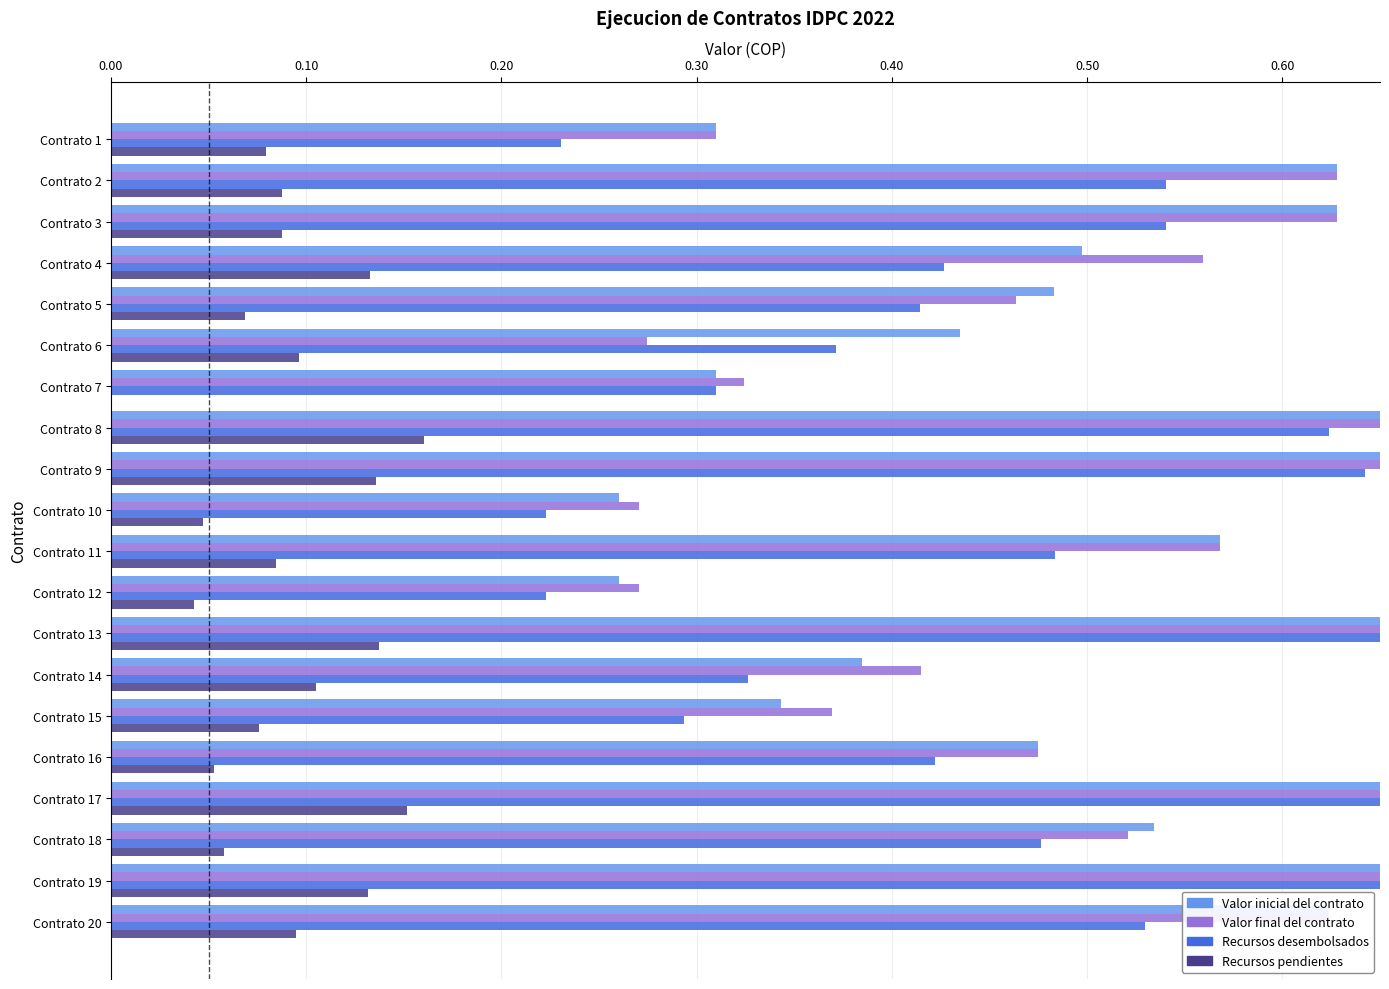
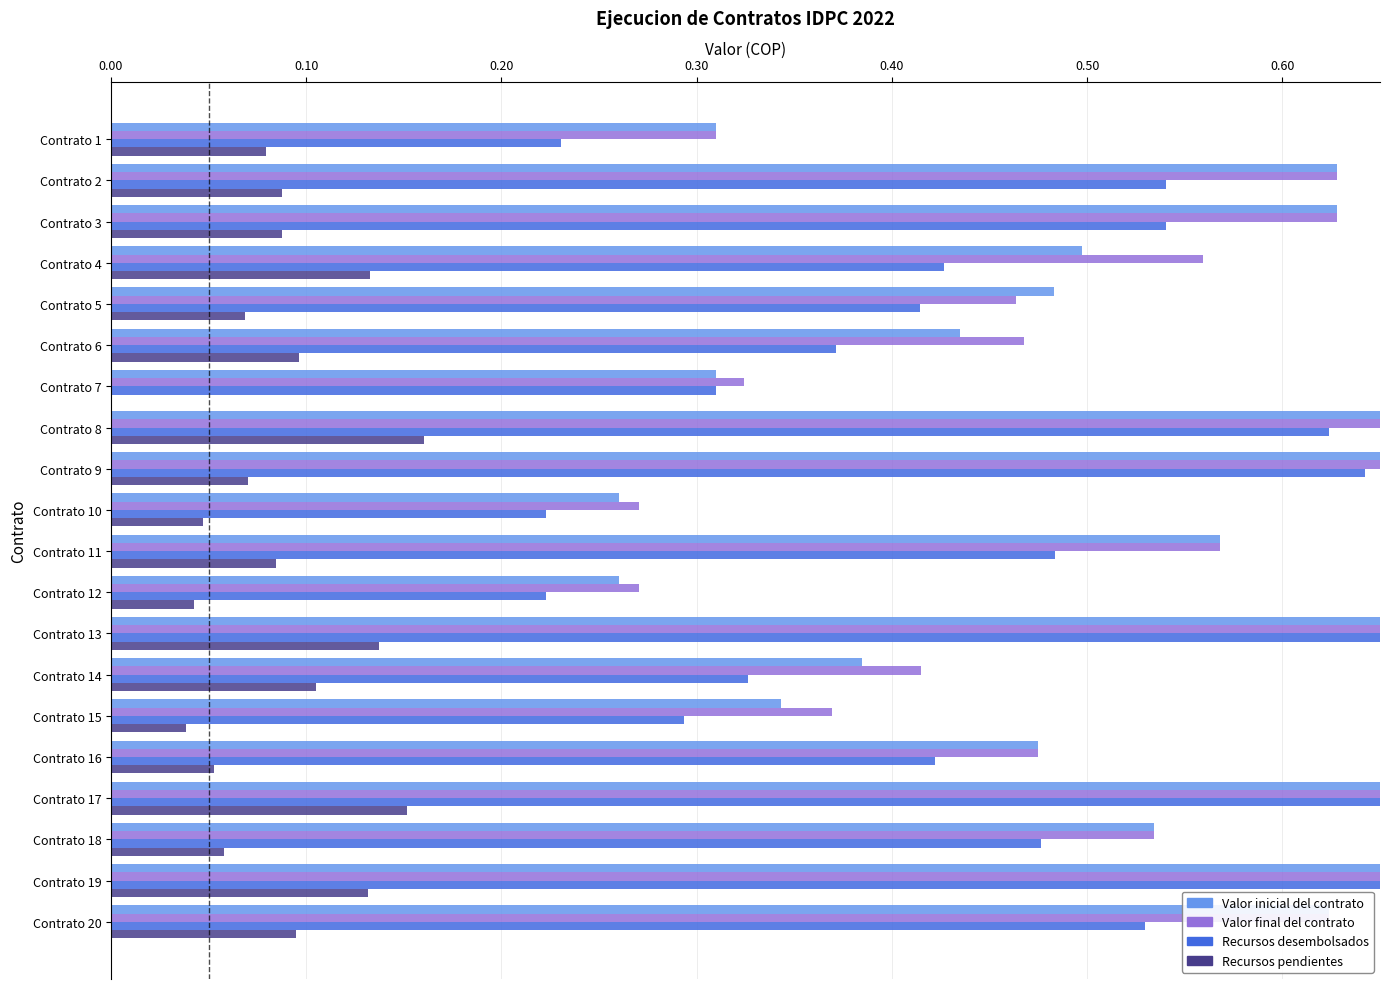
Valor final del contrato, Contrato 6: 0.275 -> 0.468
Recursos pendientes, Contrato 9: 0.136 -> 0.070
Recursos pendientes, Contrato 15: 0.076 -> 0.038
Valor final del contrato, Contrato 18: 0.521 -> 0.534
